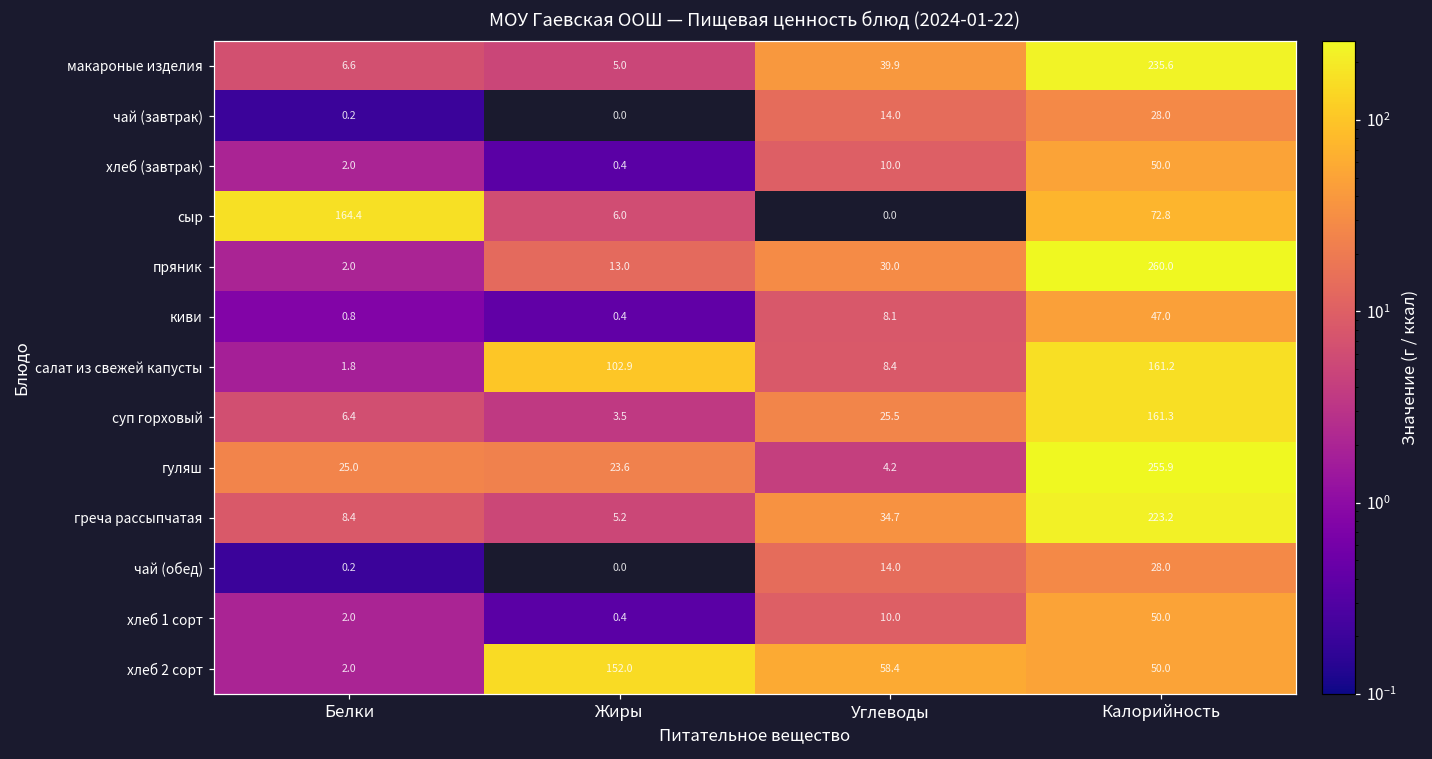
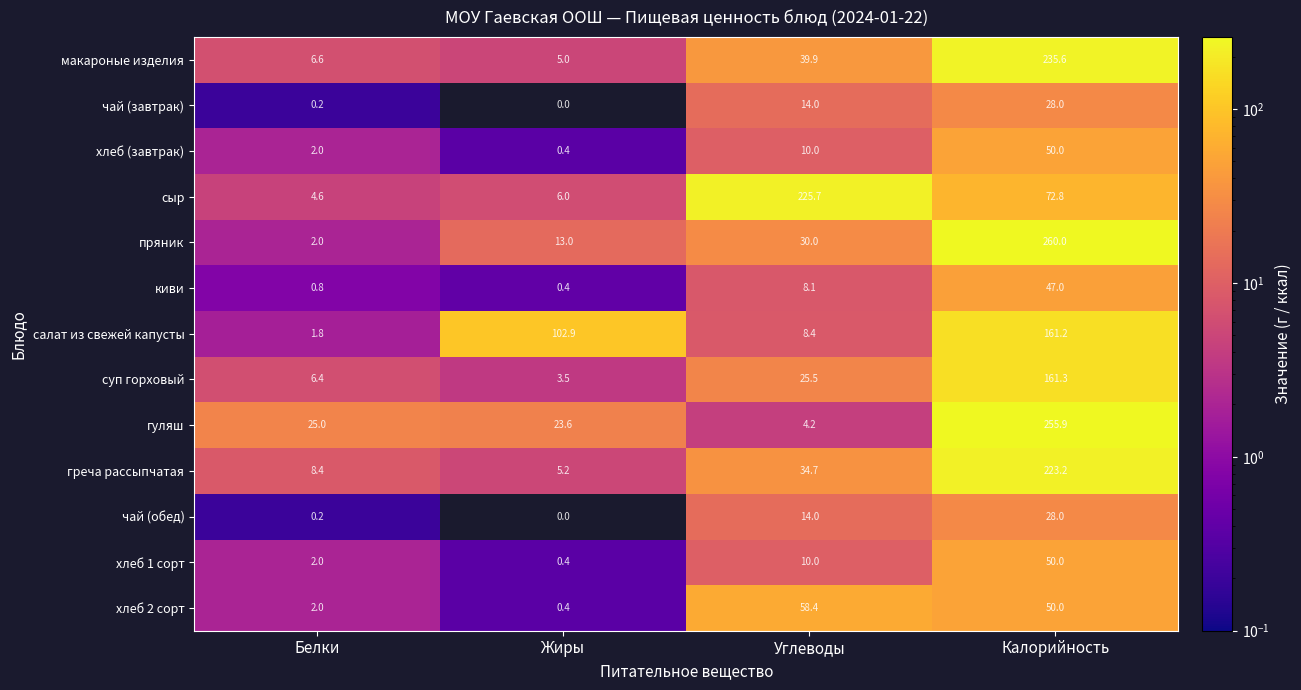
сыр, Белки: 164.4 -> 4.6
сыр, Углеводы: 0.0 -> 225.7
хлеб 2 сорт, Жиры: 152.0 -> 0.4
